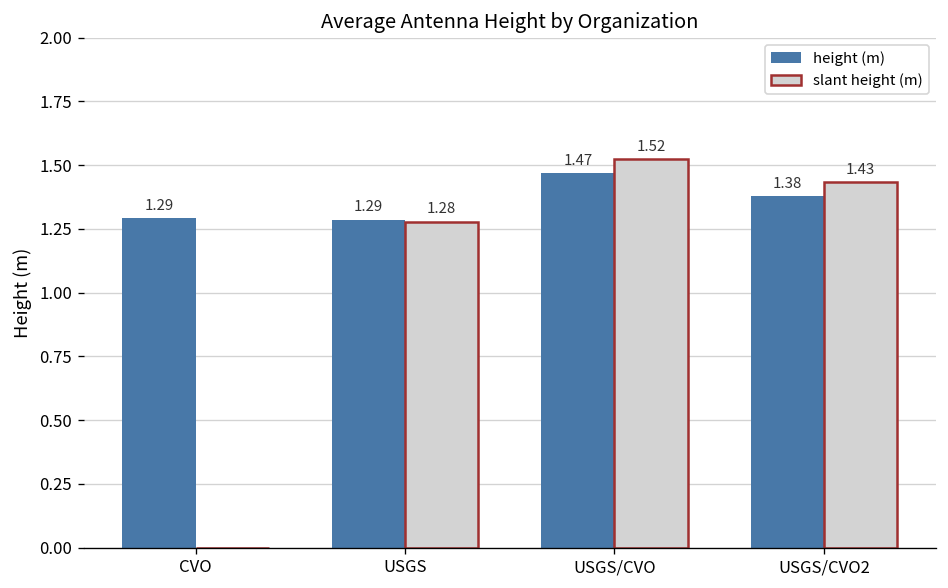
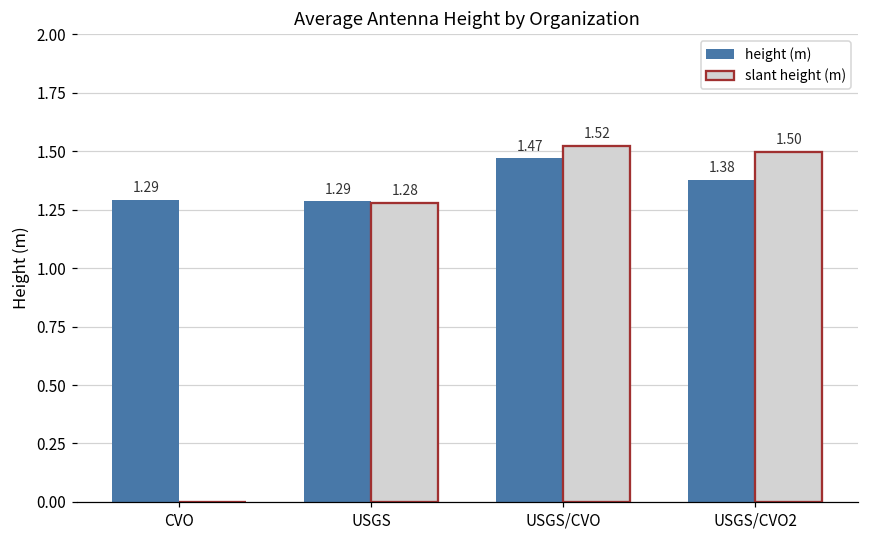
slant height (m), USGS/CVO2: 1.43 -> 1.50
